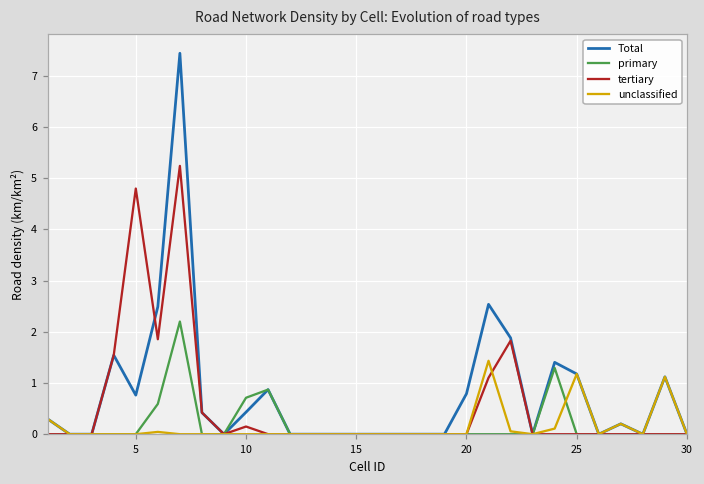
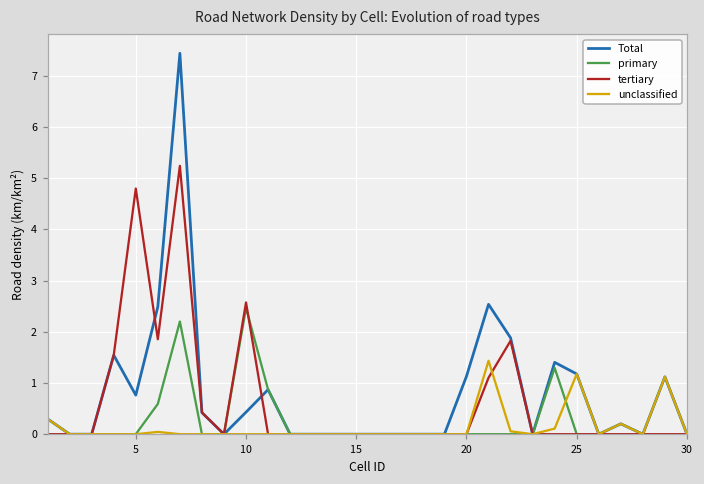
primary, 10: 0.7 -> 2.5
tertiary, 10: 0.1 -> 2.6
Total, 20: 0.8 -> 1.1
